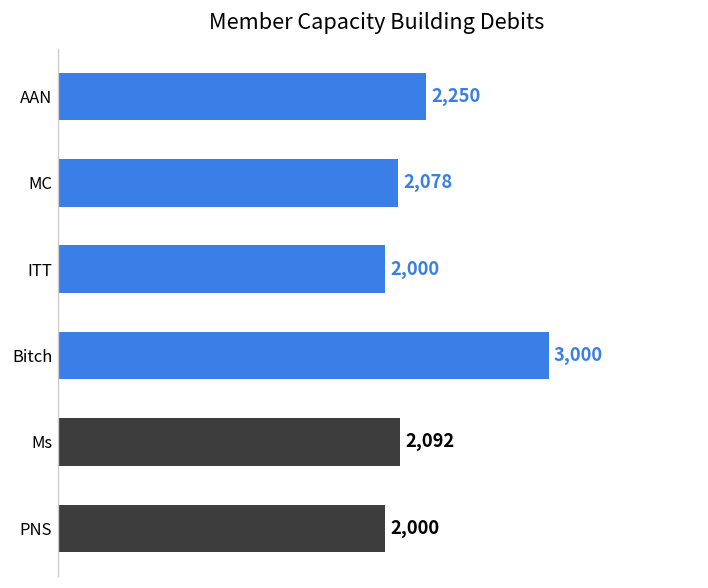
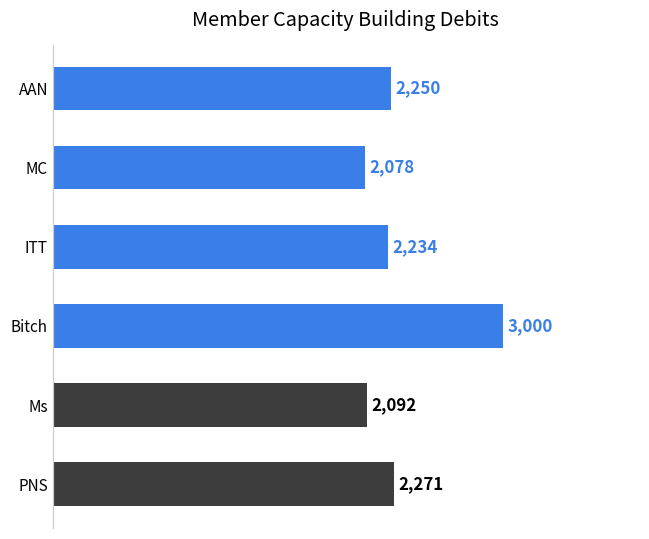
ITT: 2,000 -> 2,234
PNS: 2,000 -> 2,271
